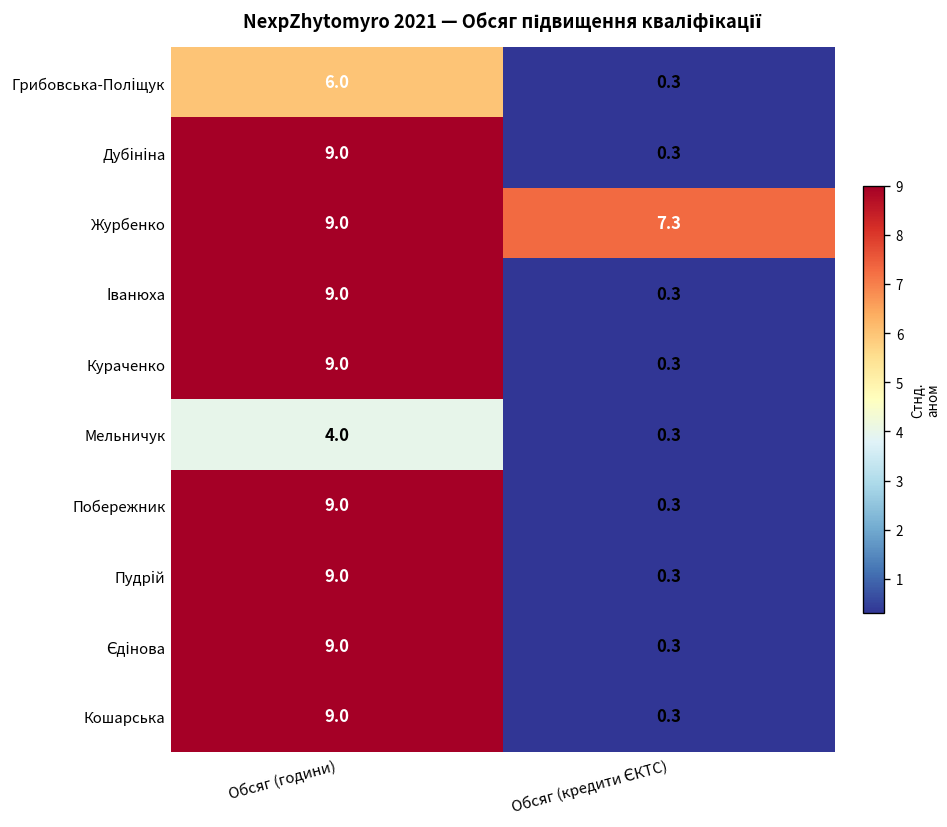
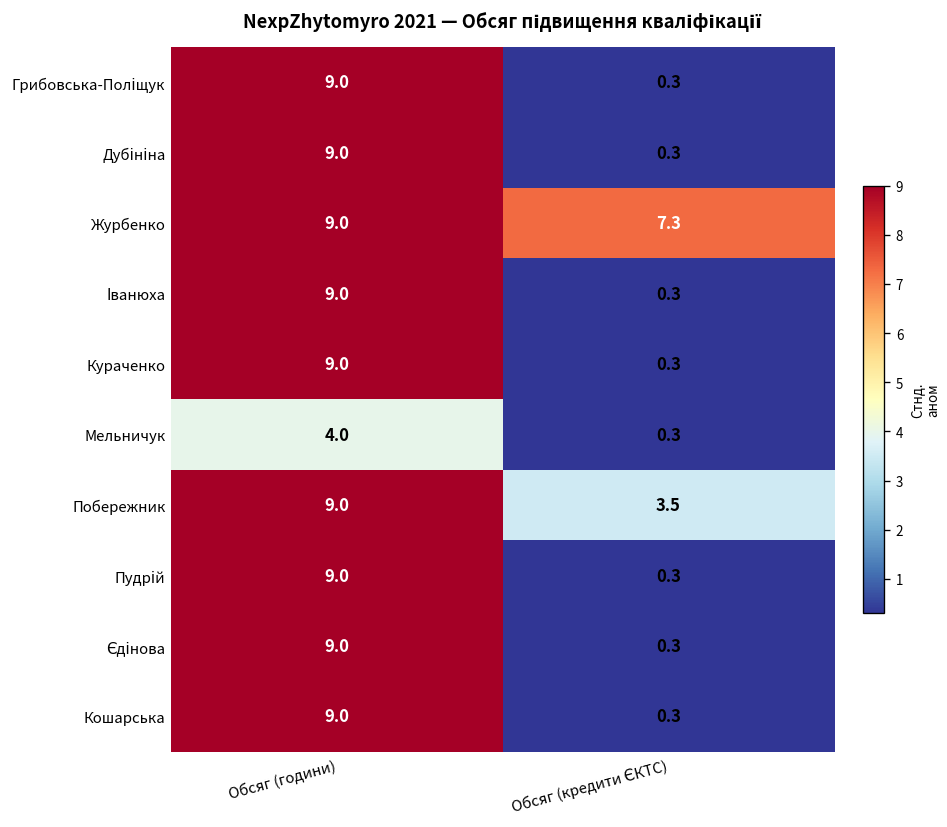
Грибовська-Поліщук, Обсяг (години): 6.0 -> 9.0
Побережник, Обсяг (кредити ЄКТС): 0.3 -> 3.5
